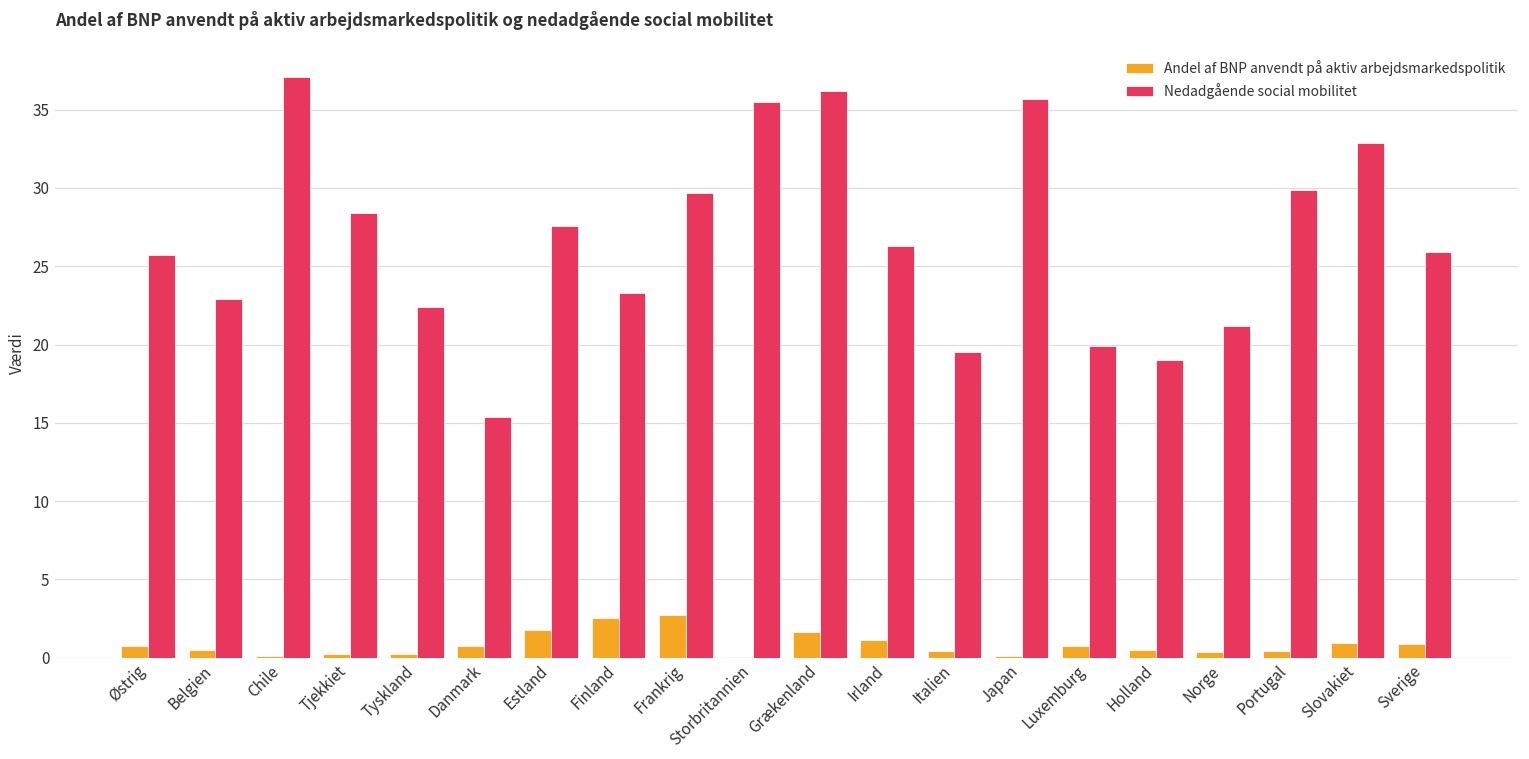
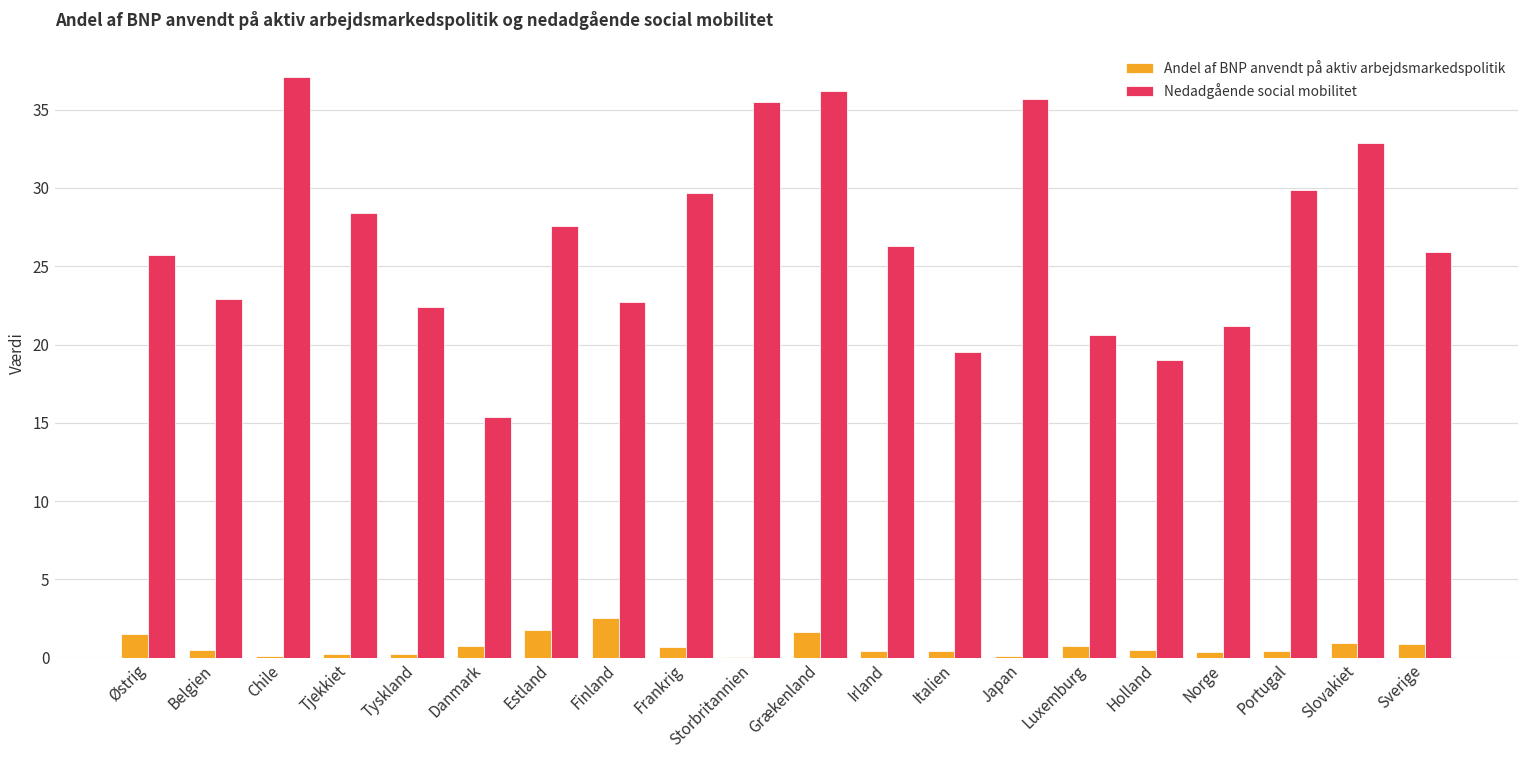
Andel af BNP anvendt på aktiv arbejdsmarkedspolitik, Østrig: 0.7 -> 1.5
Nedadgående social mobilitet, Finland: 23.3 -> 22.7
Andel af BNP anvendt på aktiv arbejdsmarkedspolitik, Frankrig: 2.7 -> 0.7
Andel af BNP anvendt på aktiv arbejdsmarkedspolitik, Irland: 1.1 -> 0.4
Nedadgående social mobilitet, Luxemburg: 19.9 -> 20.6
